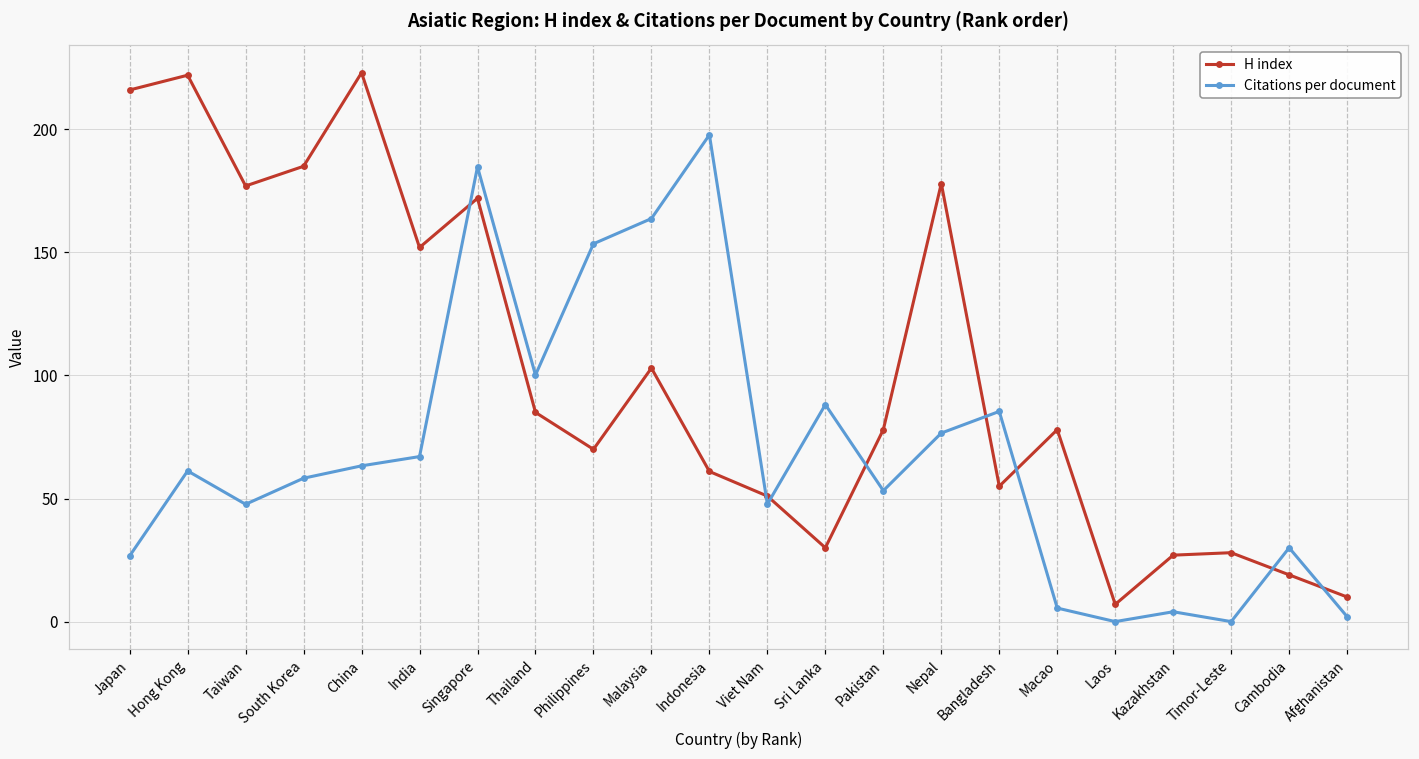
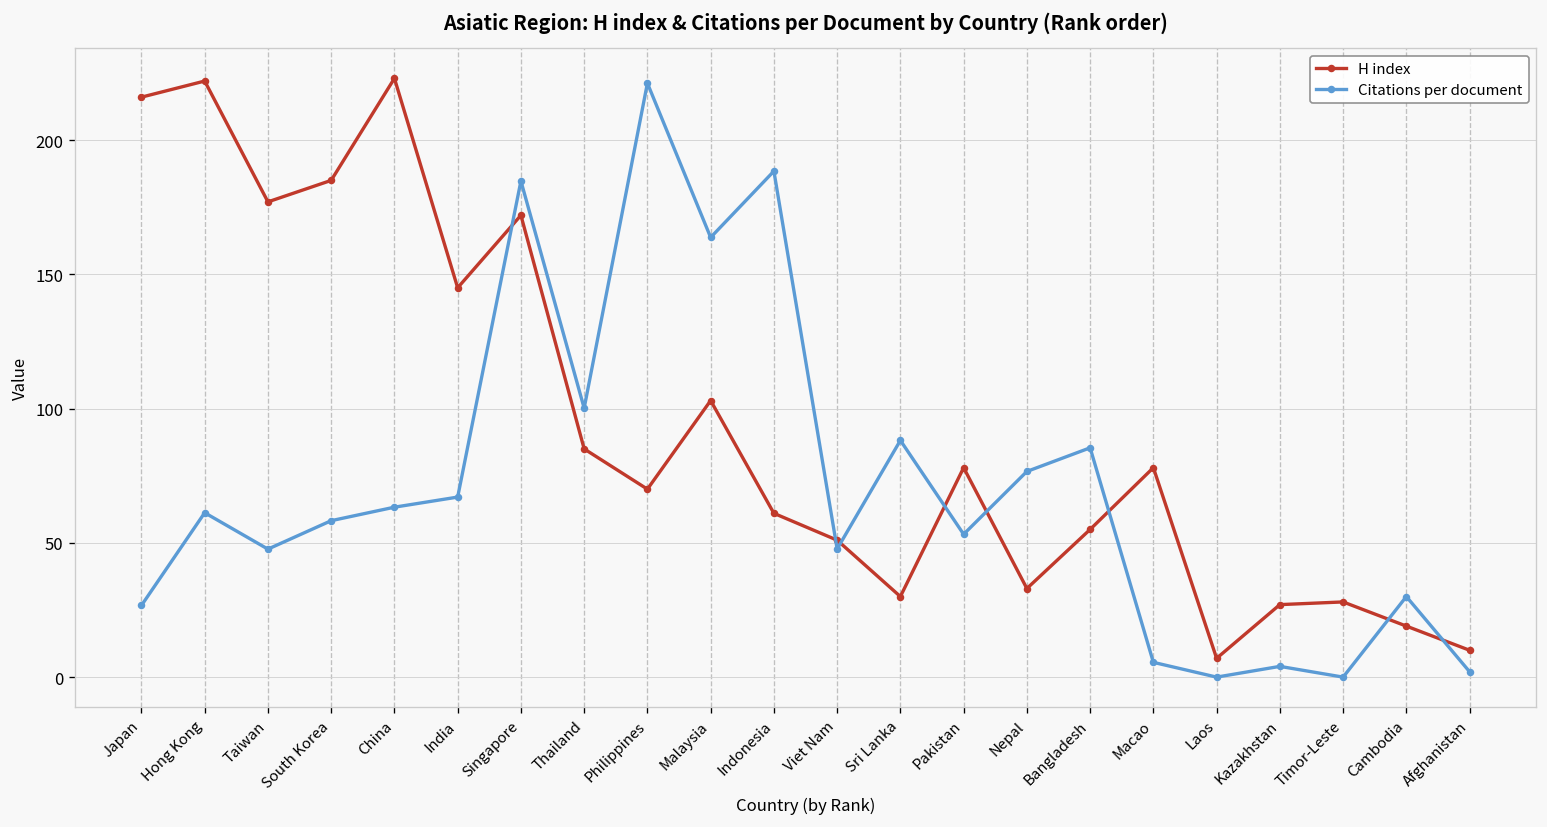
H index, India: 152 -> 145
Citations per document, Philippines: 154 -> 221
Citations per document, Indonesia: 198 -> 188
H index, Nepal: 178 -> 33
